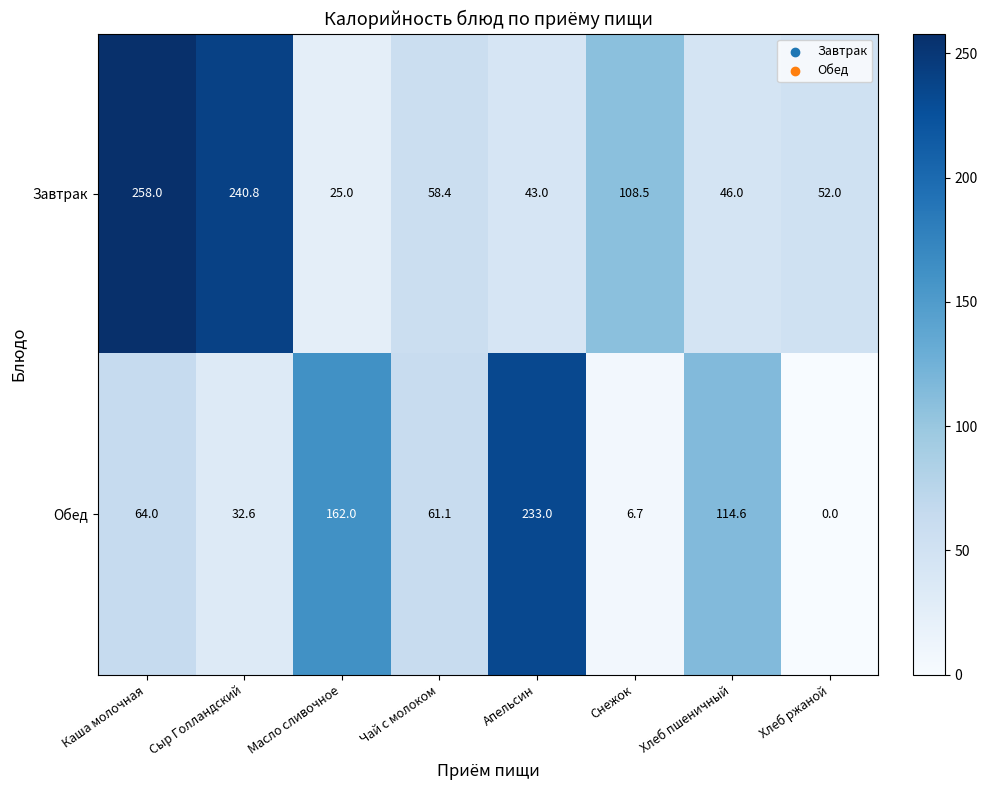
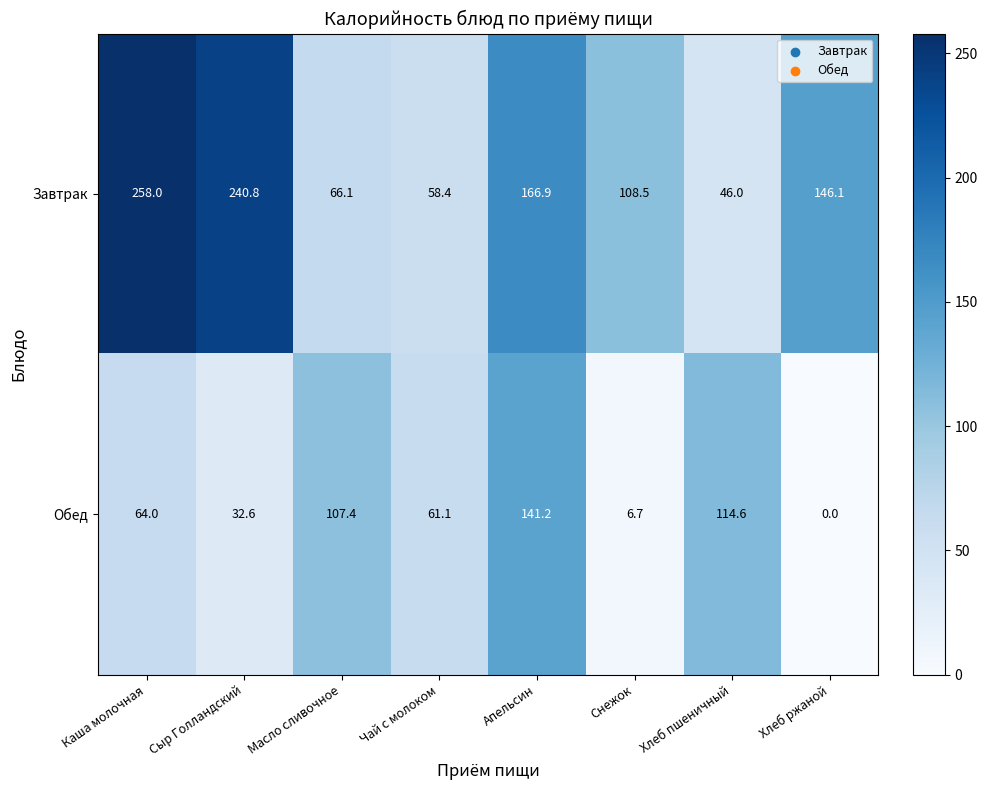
Завтрак, Масло сливочное: 25.0 -> 66.1
Завтрак, Апельсин: 43.0 -> 166.9
Завтрак, Хлеб ржаной: 52.0 -> 146.1
Обед, Масло сливочное: 162.0 -> 107.4
Обед, Апельсин: 233.0 -> 141.2
